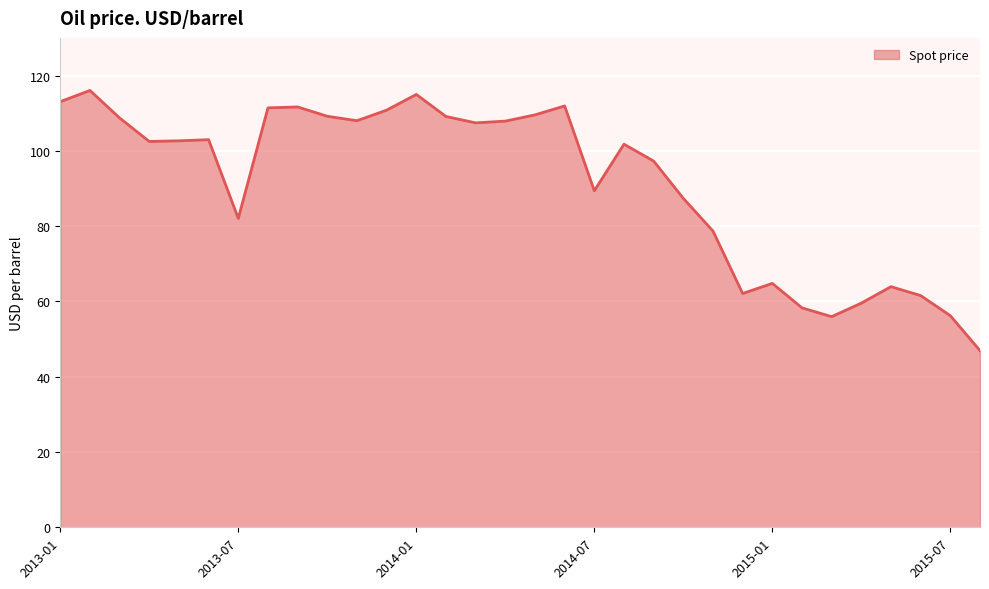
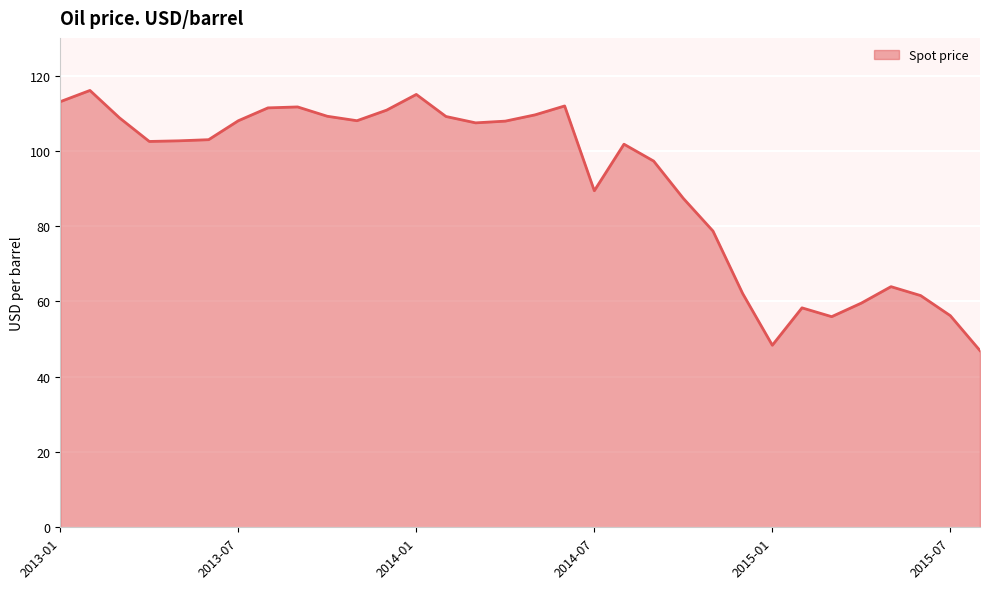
2013-07: 82 -> 108
2015-01: 65 -> 48
